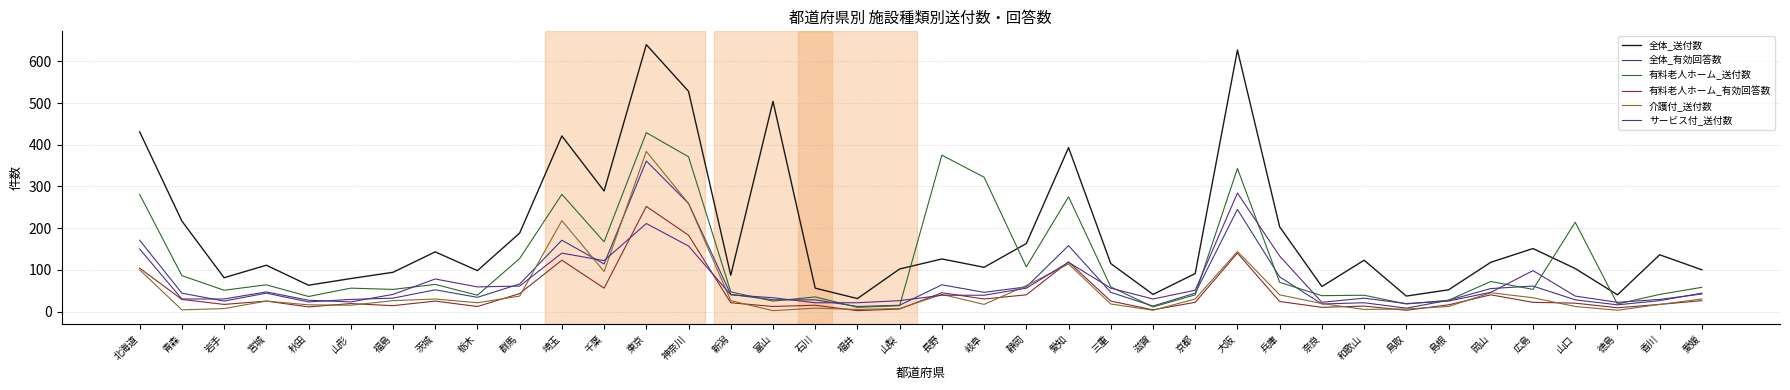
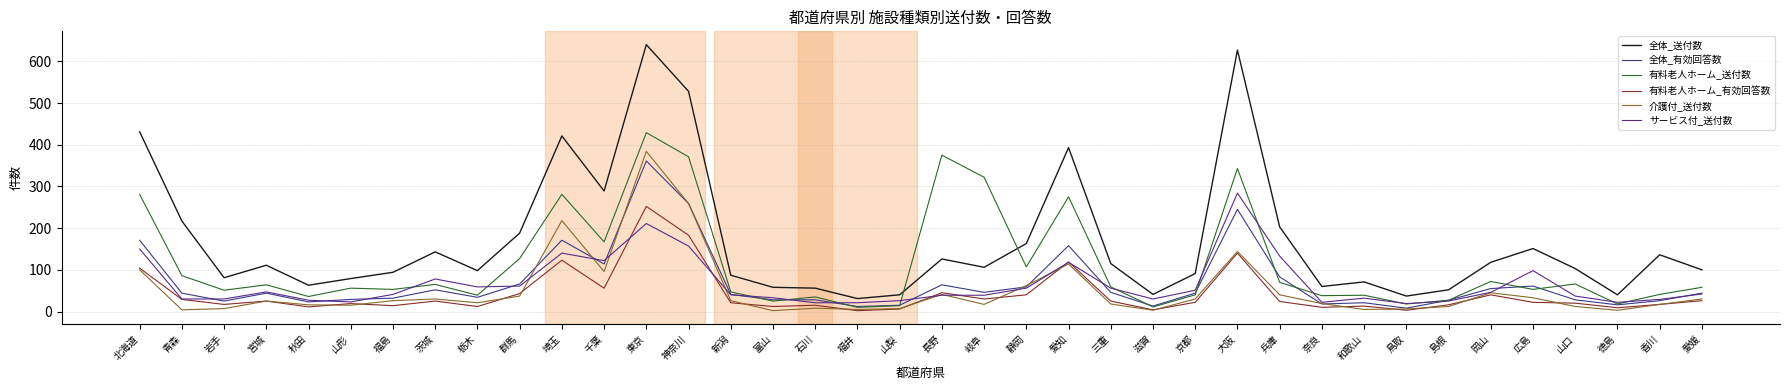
全体_送付数, 富山: 500 -> 60
全体_送付数, 山梨: 100 -> 40
全体_送付数, 和歌山: 120 -> 70
有料老人ホーム_送付数, 山口: 210 -> 70
